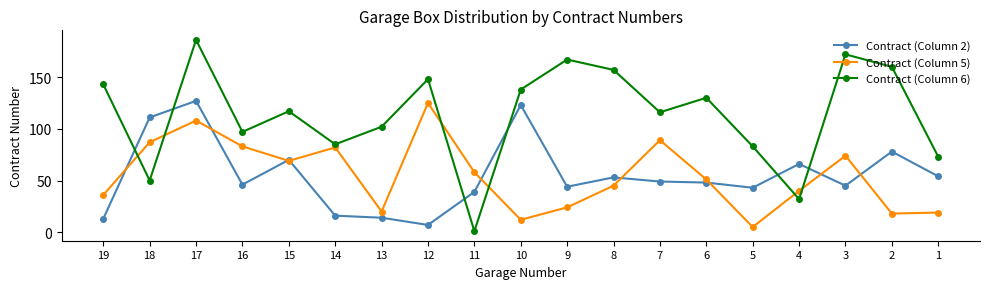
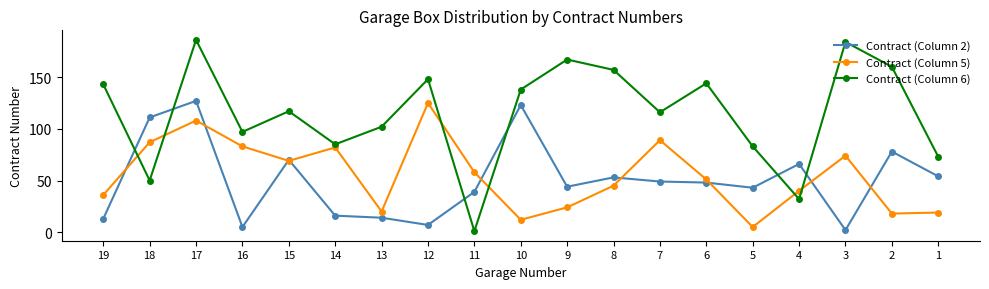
Contract (Column 2), 16: 46 -> 5
Contract (Column 6), 6: 130 -> 144
Contract (Column 2), 3: 45 -> 2
Contract (Column 6), 3: 172 -> 184
